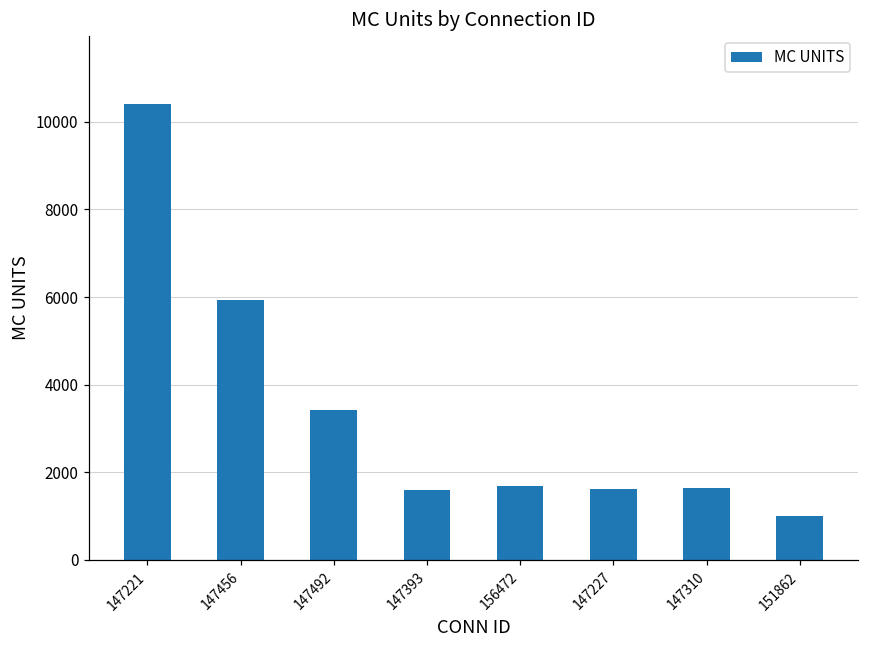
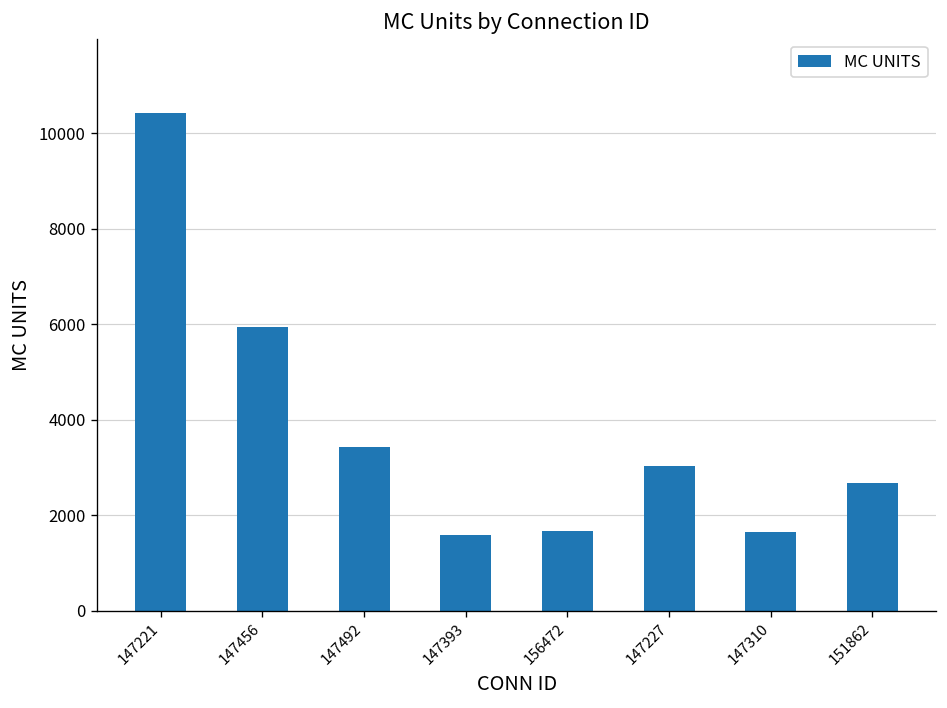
147227: 1600 -> 3000
151862: 1000 -> 2700
